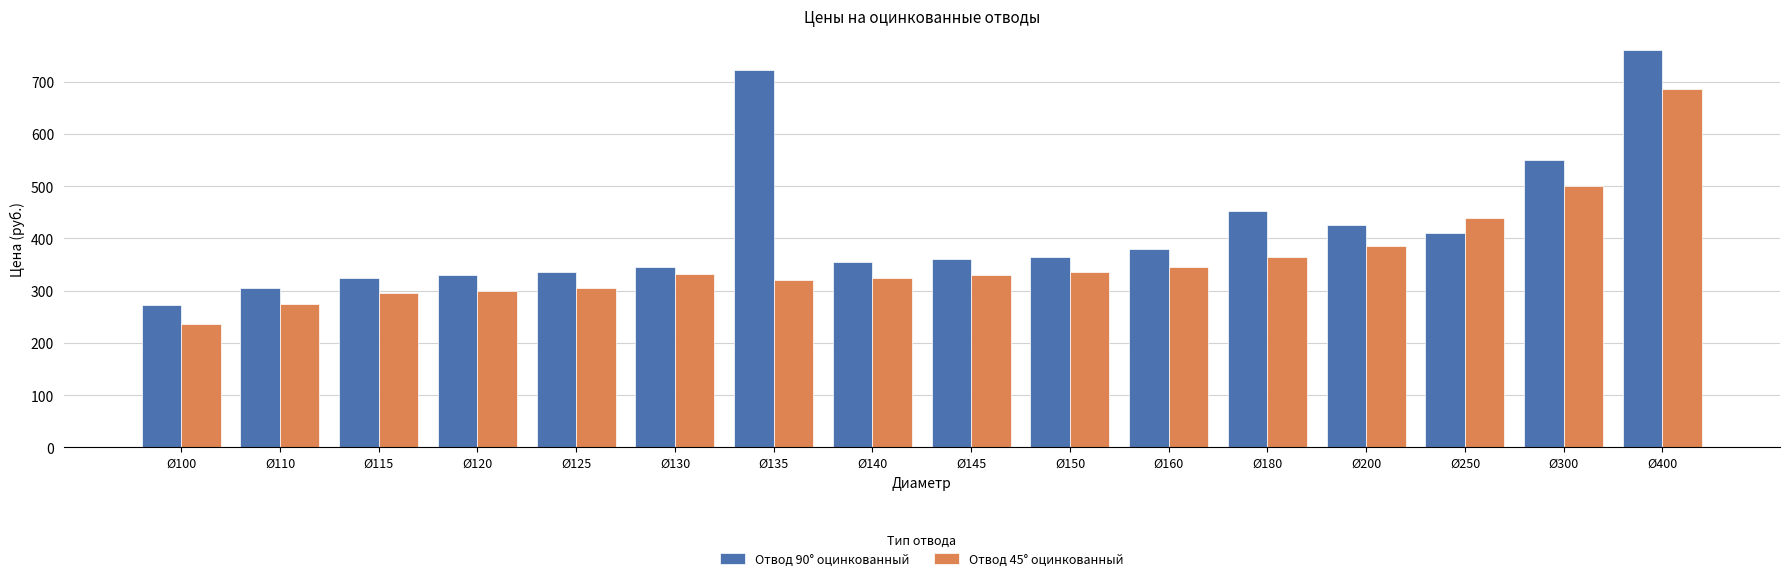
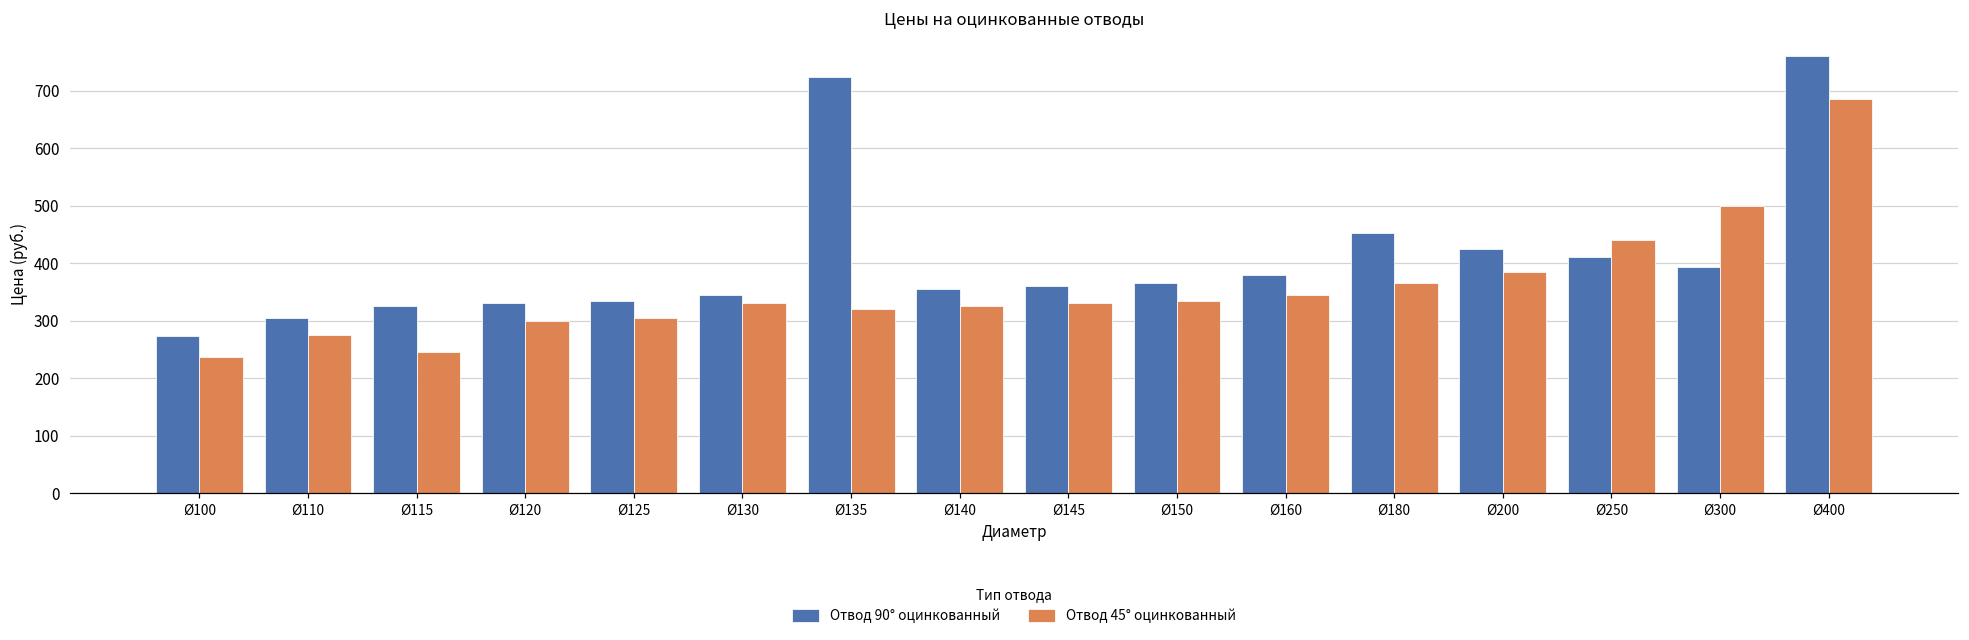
Отвод 45° оцинкованный, Ø115: 300 -> 250
Отвод 90° оцинкованный, Ø300: 550 -> 390
